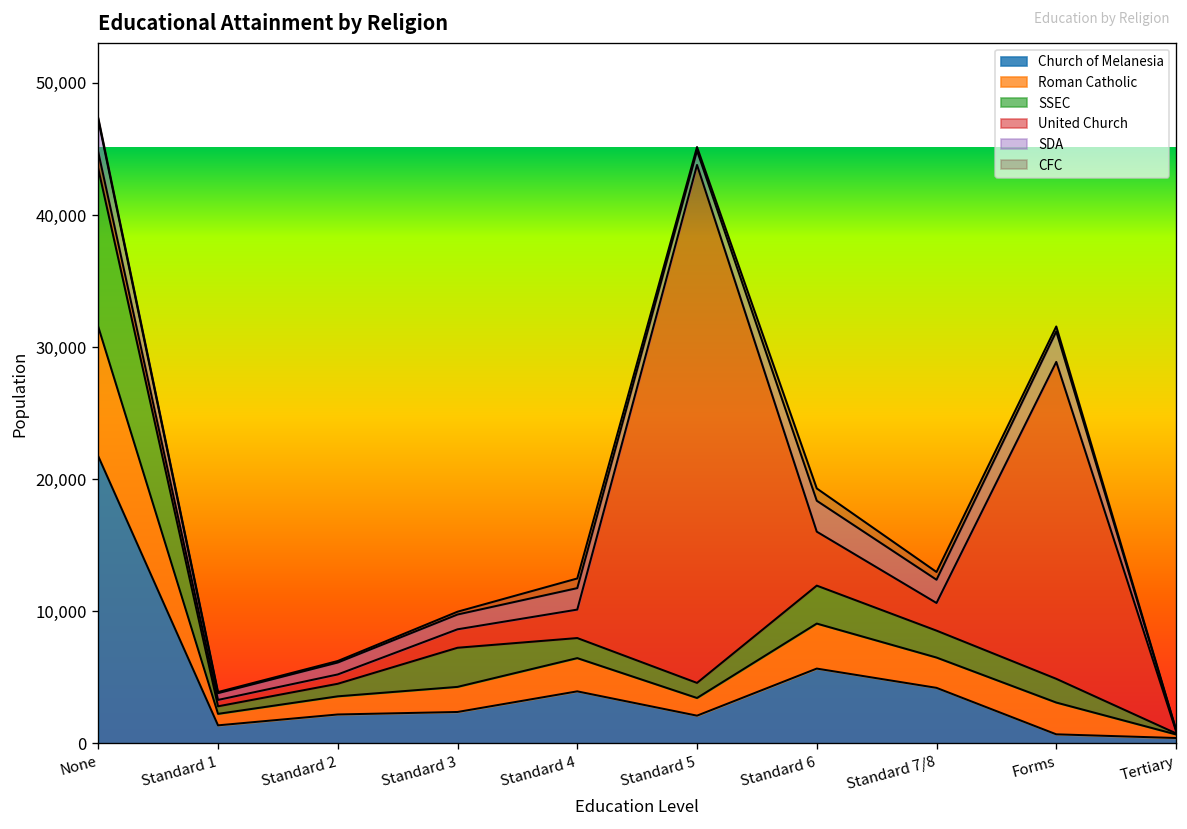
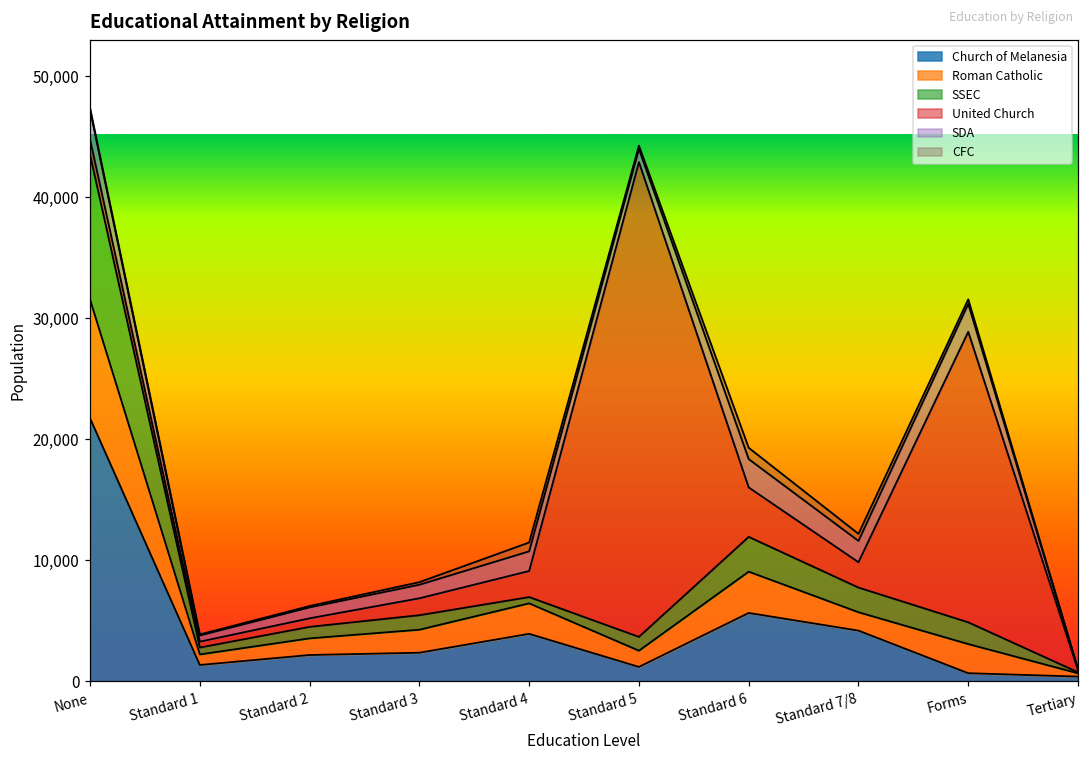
SSEC, Standard 3: 3,000 -> 1,200
SSEC, Standard 4: 1,500 -> 500
Church of Melanesia, Standard 5: 2,100 -> 1,200
Roman Catholic, Standard 7/8: 2,300 -> 1,500
